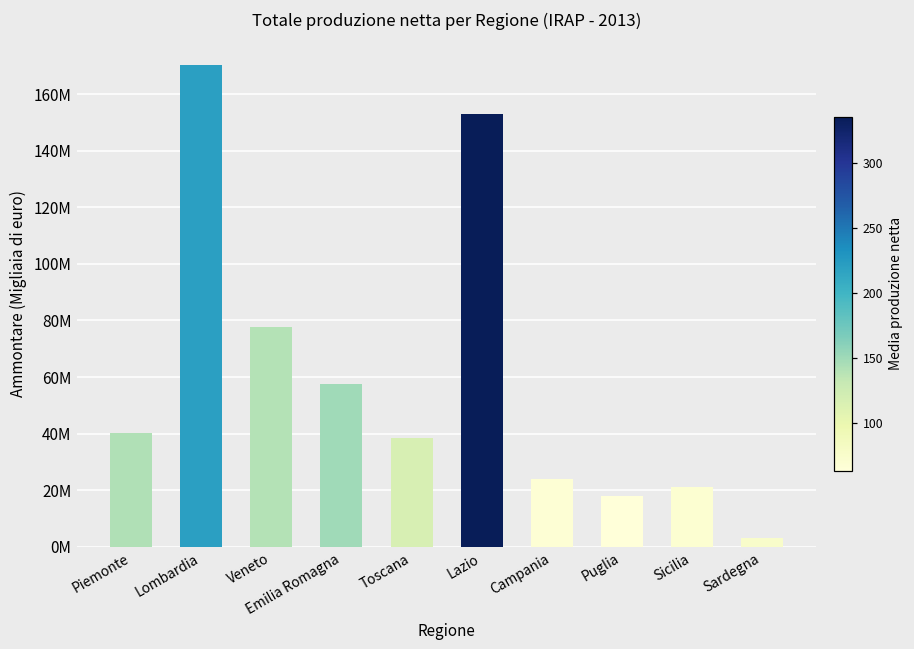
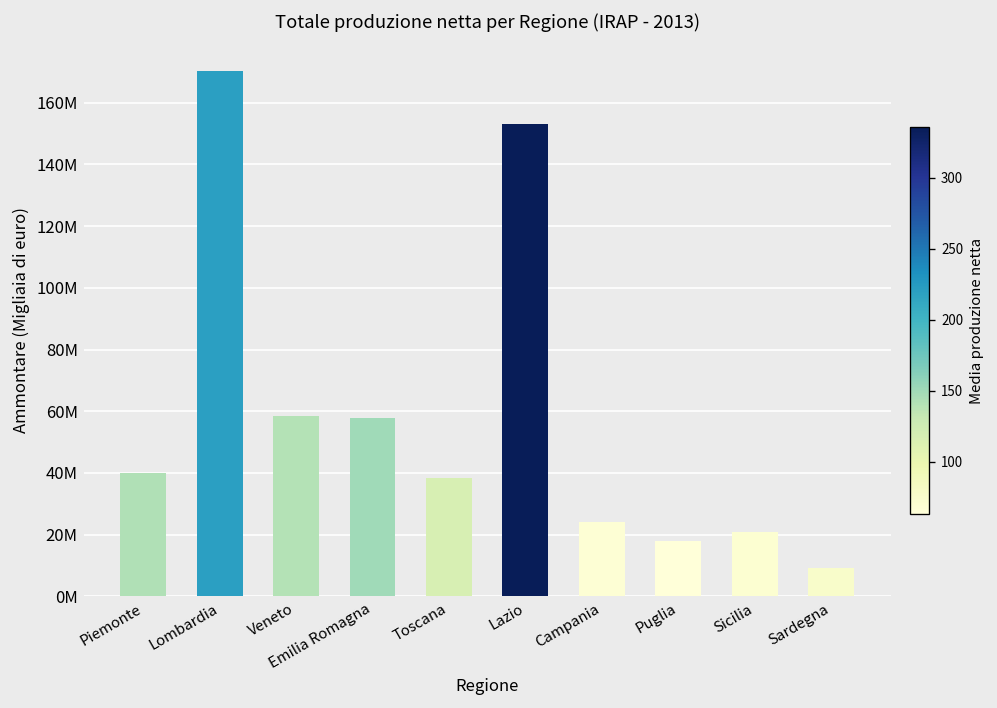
Veneto: 78000000 -> 59000000
Sardegna: 3000000 -> 9000000
